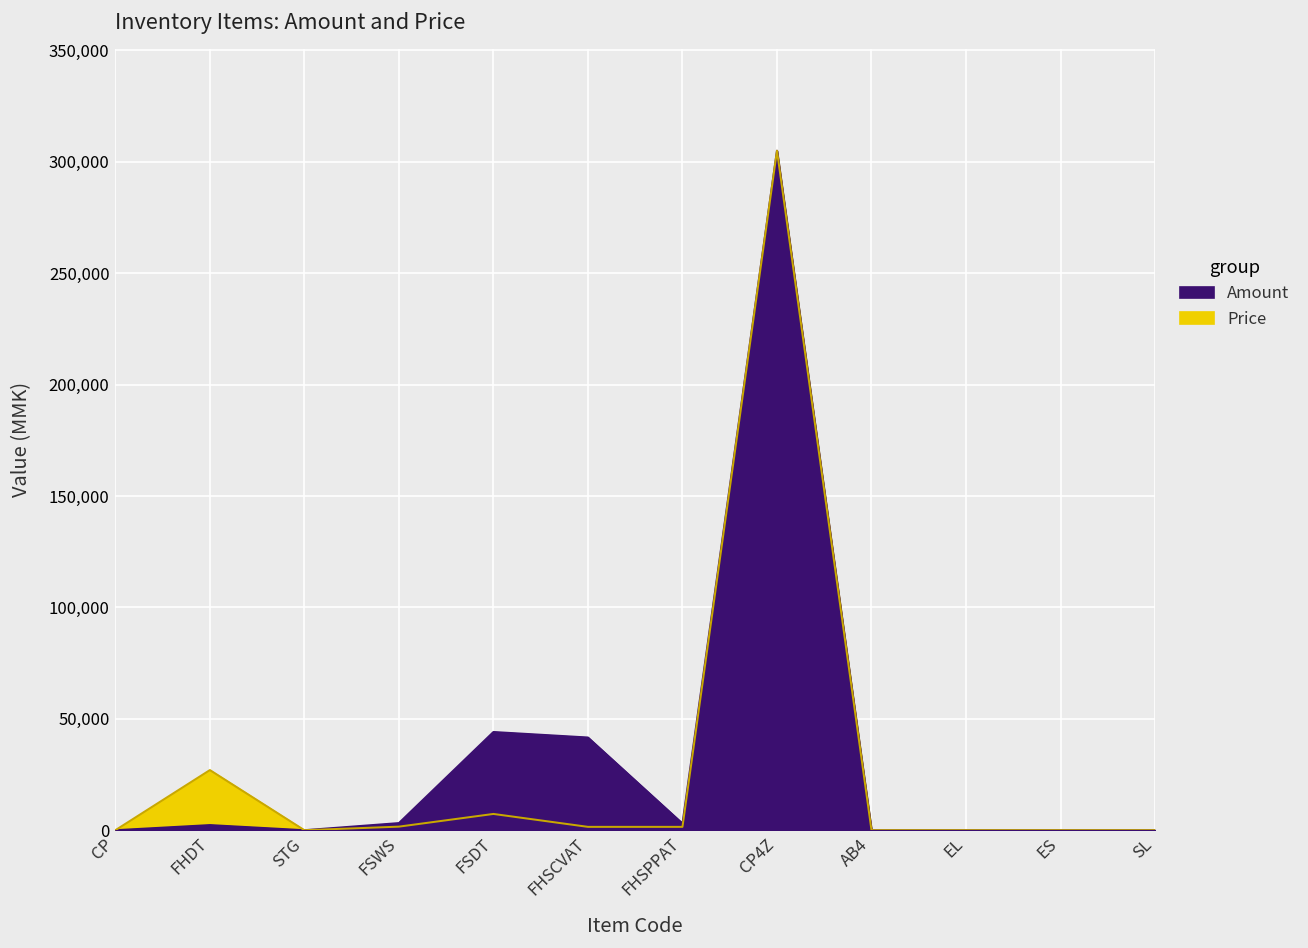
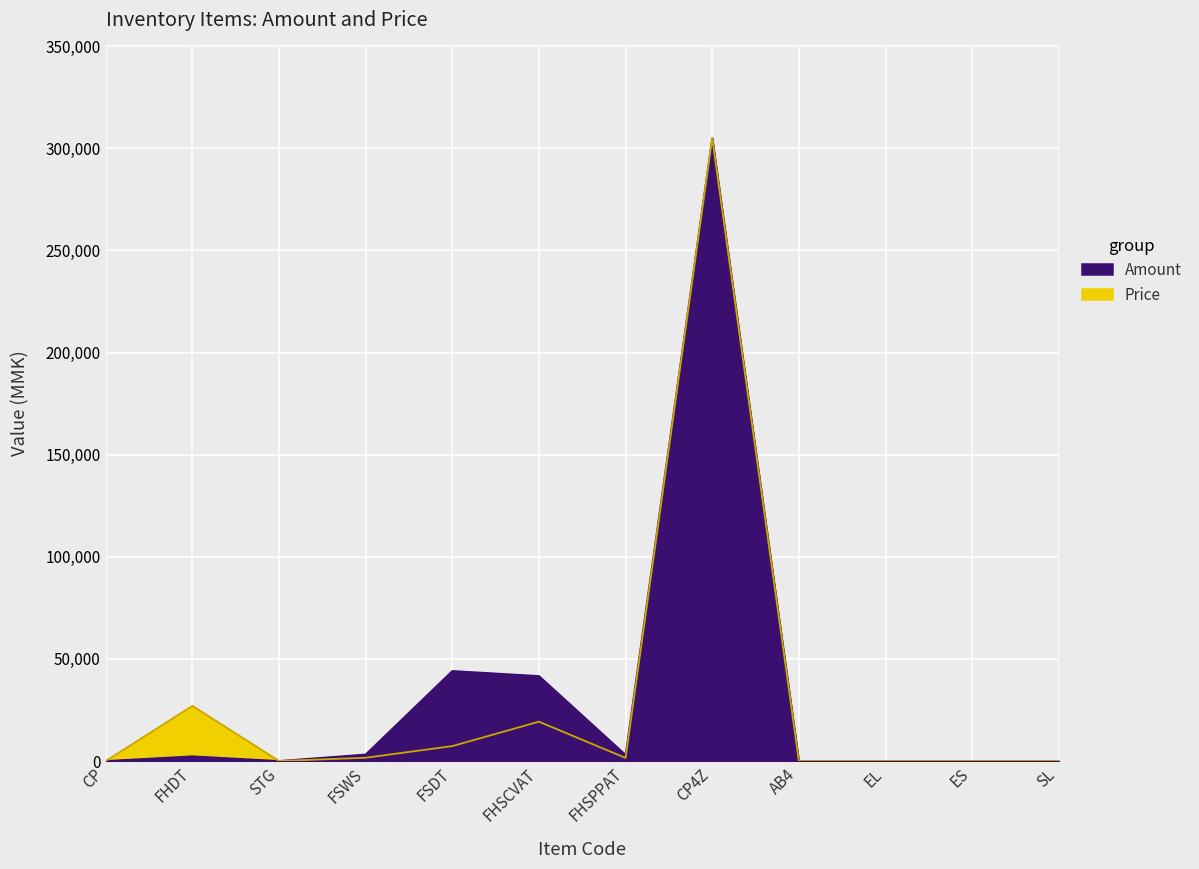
Price, FHSCVAT: 2,000 -> 19,000
